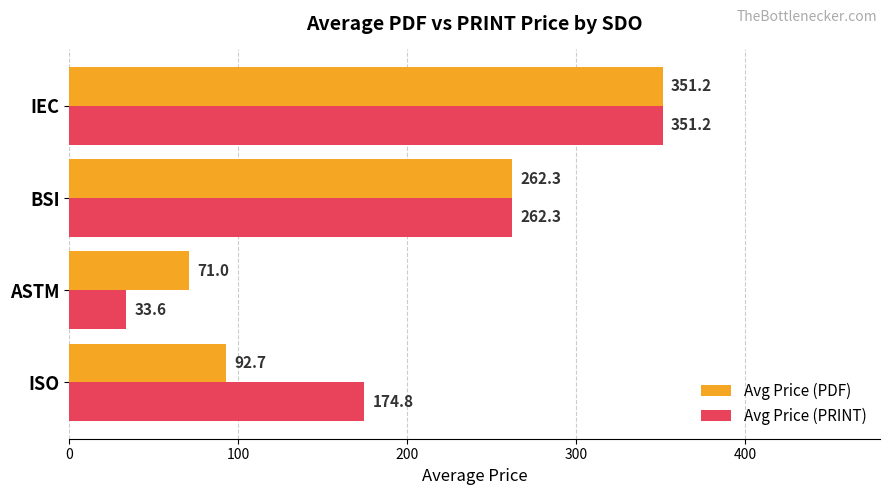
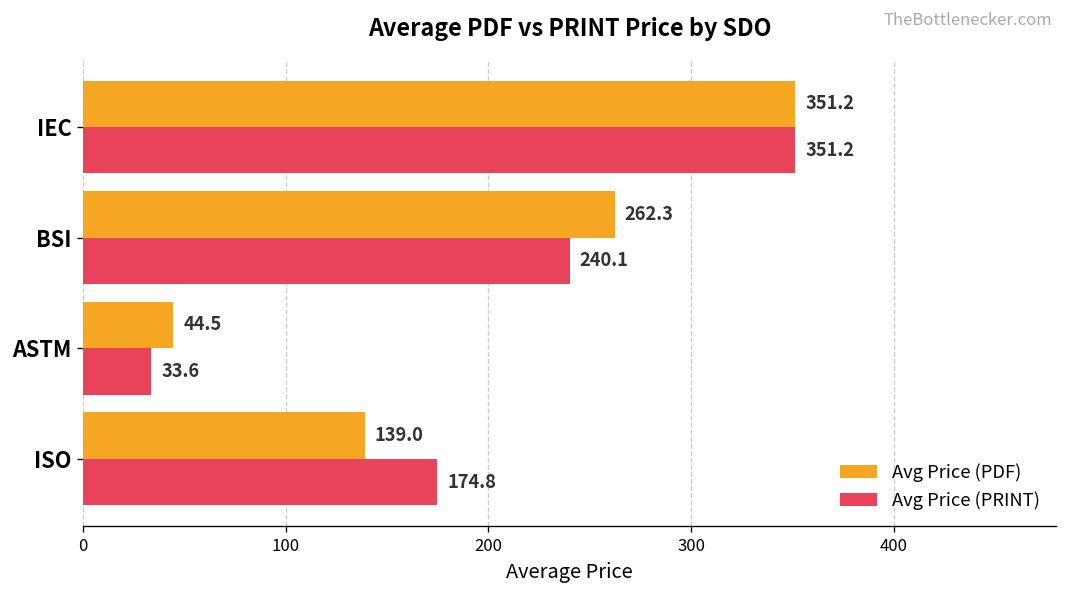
Avg Price (PRINT), BSI: 262.3 -> 240.1
Avg Price (PDF), ASTM: 71.0 -> 44.5
Avg Price (PDF), ISO: 92.7 -> 139.0
